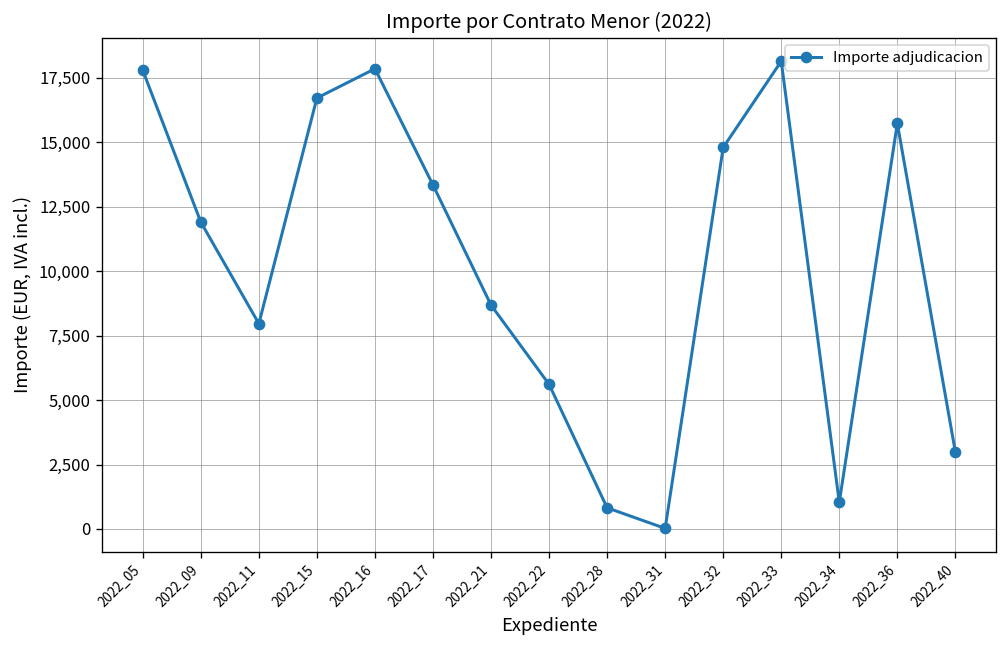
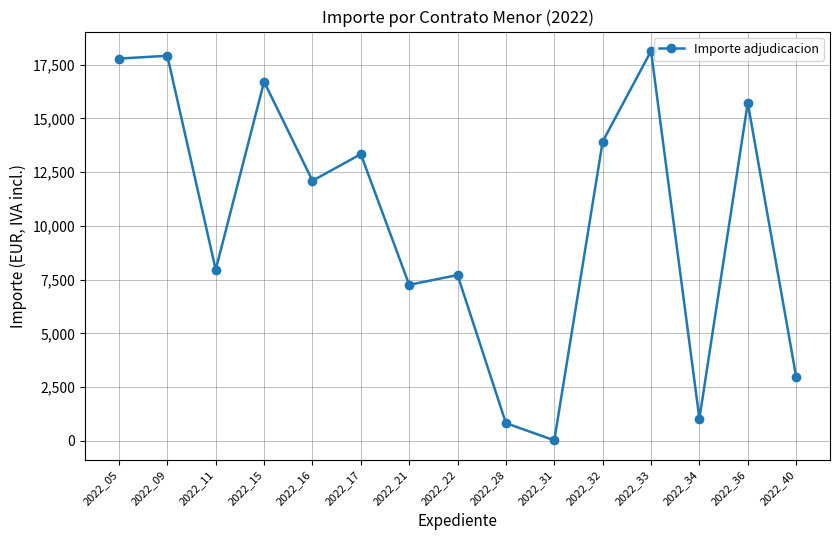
2022_09: 11,900 -> 17,900
2022_16: 17,800 -> 12,100
2022_21: 8,700 -> 7,300
2022_22: 5,600 -> 7,700
2022_32: 14,800 -> 13,900
